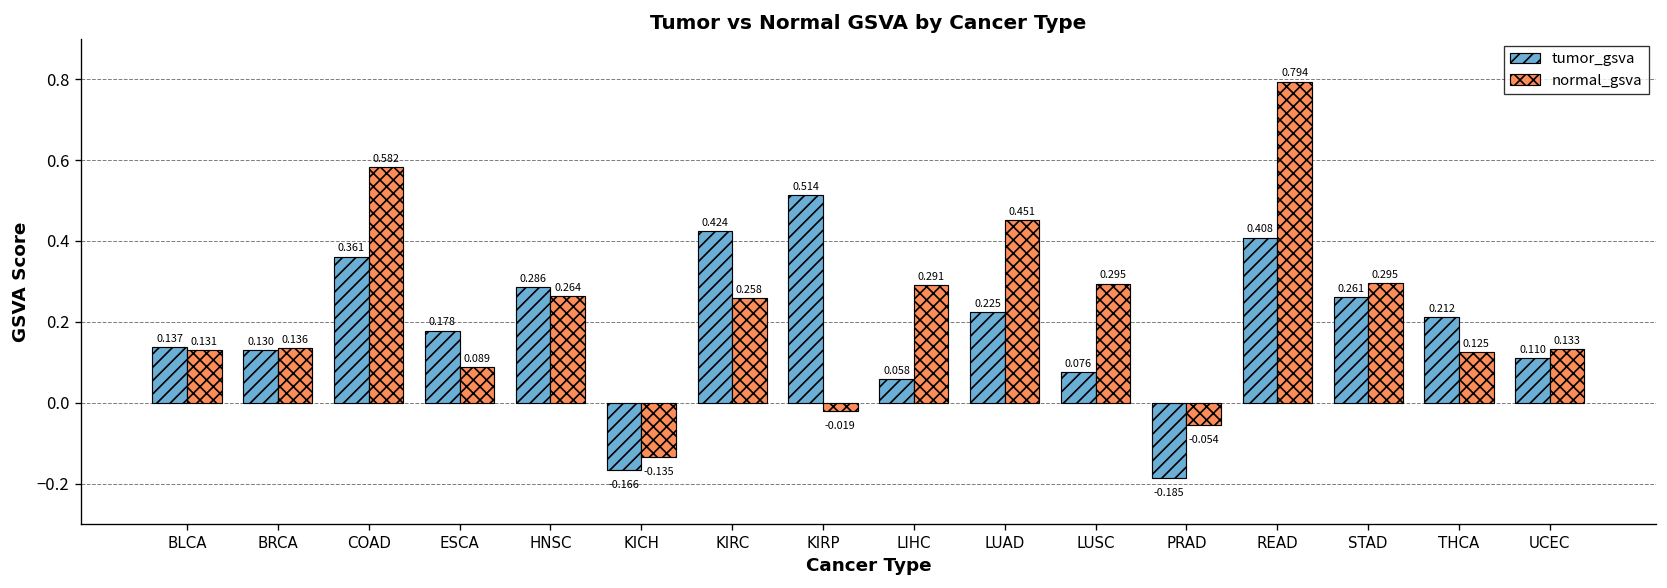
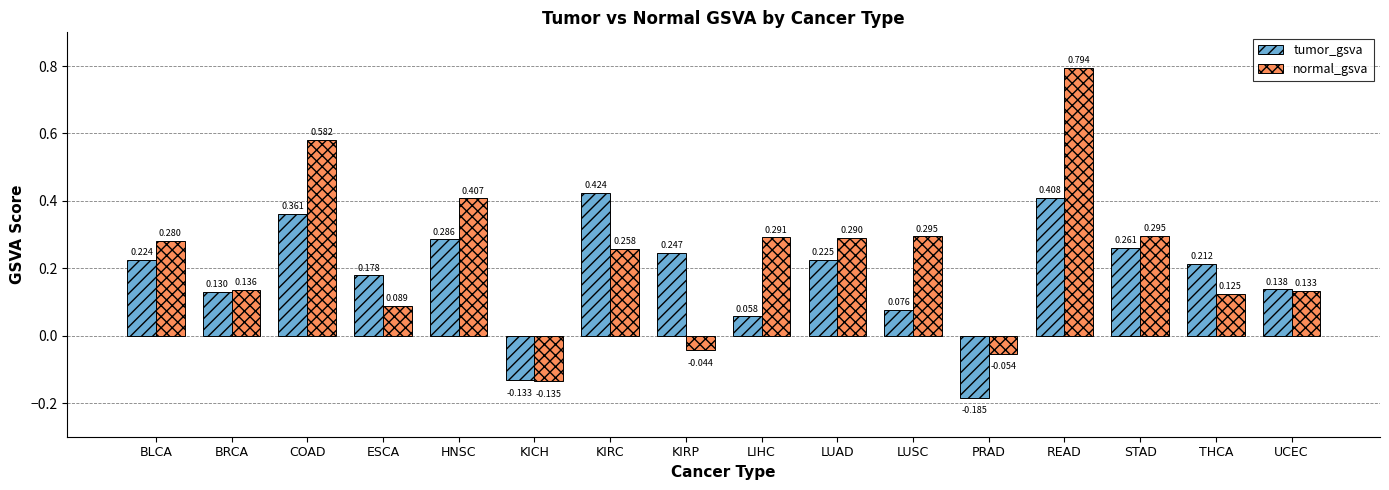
tumor_gsva, BLCA: 0.137 -> 0.224
normal_gsva, BLCA: 0.131 -> 0.280
normal_gsva, HNSC: 0.264 -> 0.407
tumor_gsva, KICH: -0.166 -> -0.133
tumor_gsva, KIRP: 0.514 -> 0.247
normal_gsva, KIRP: -0.019 -> -0.044
normal_gsva, LUAD: 0.451 -> 0.290
tumor_gsva, UCEC: 0.110 -> 0.138
